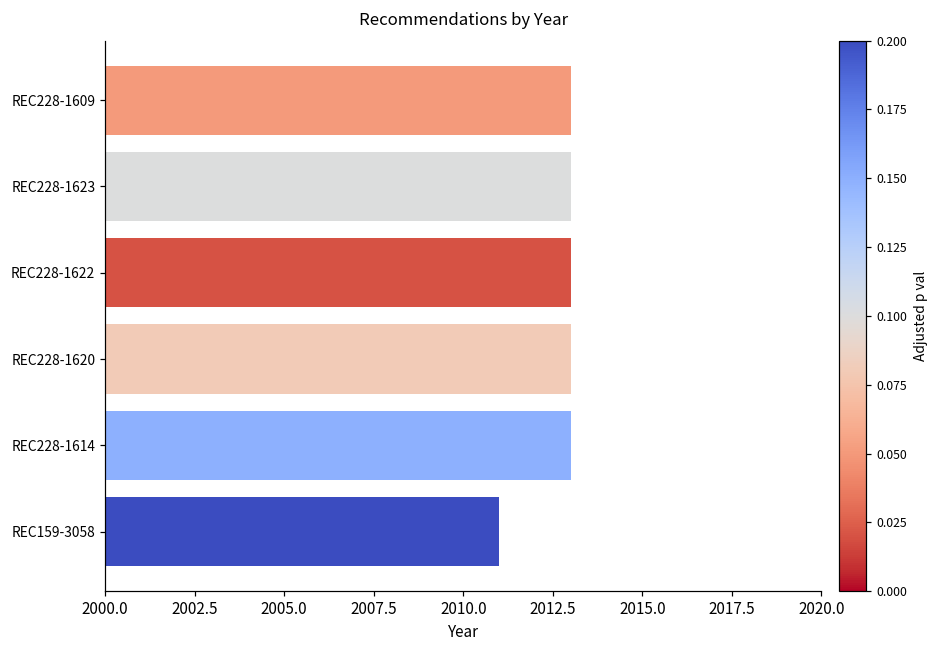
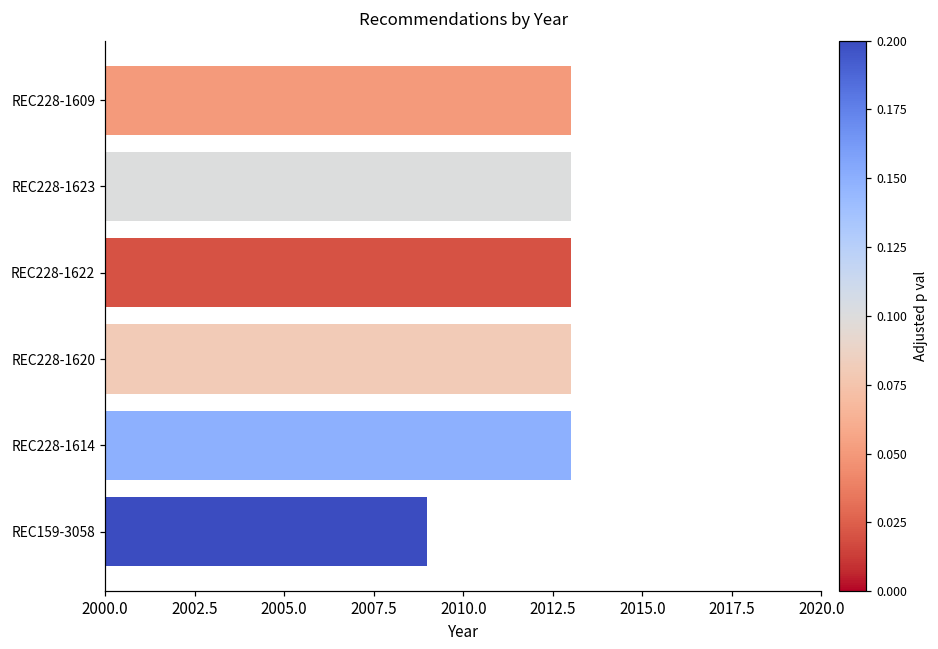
REC159-3058: 2011 -> 2009
